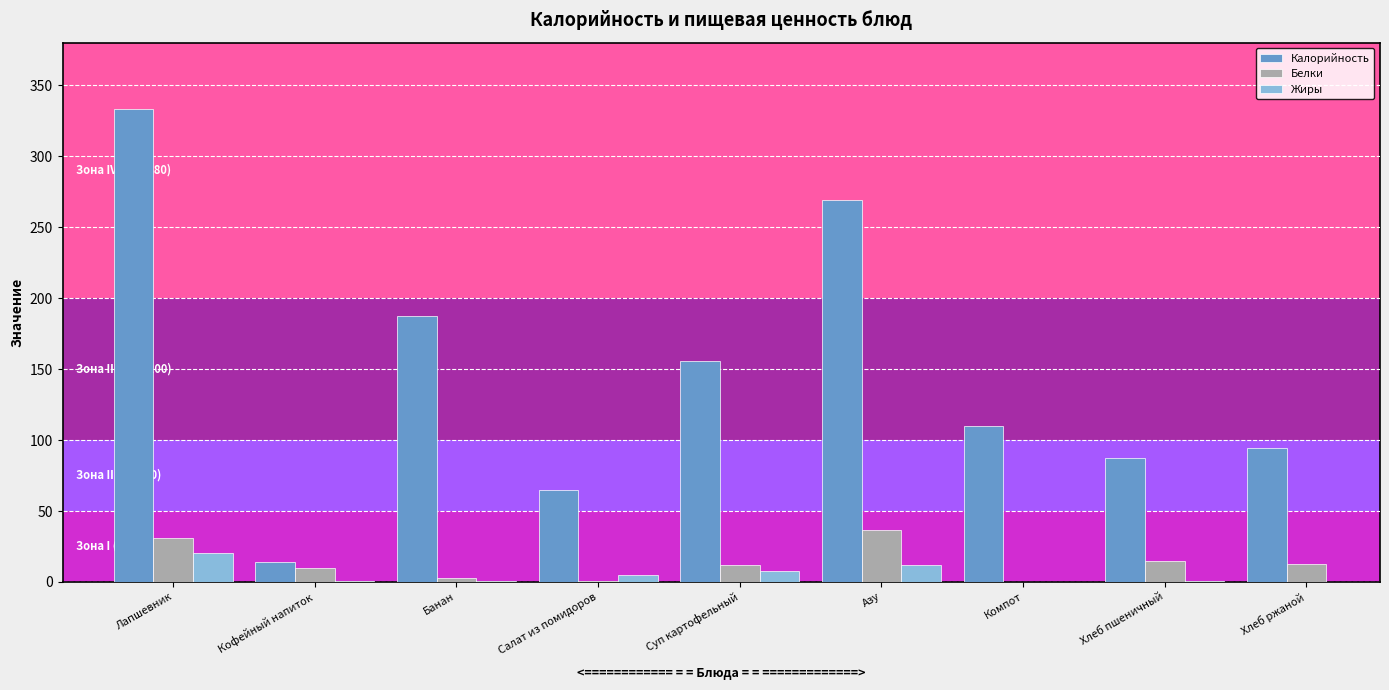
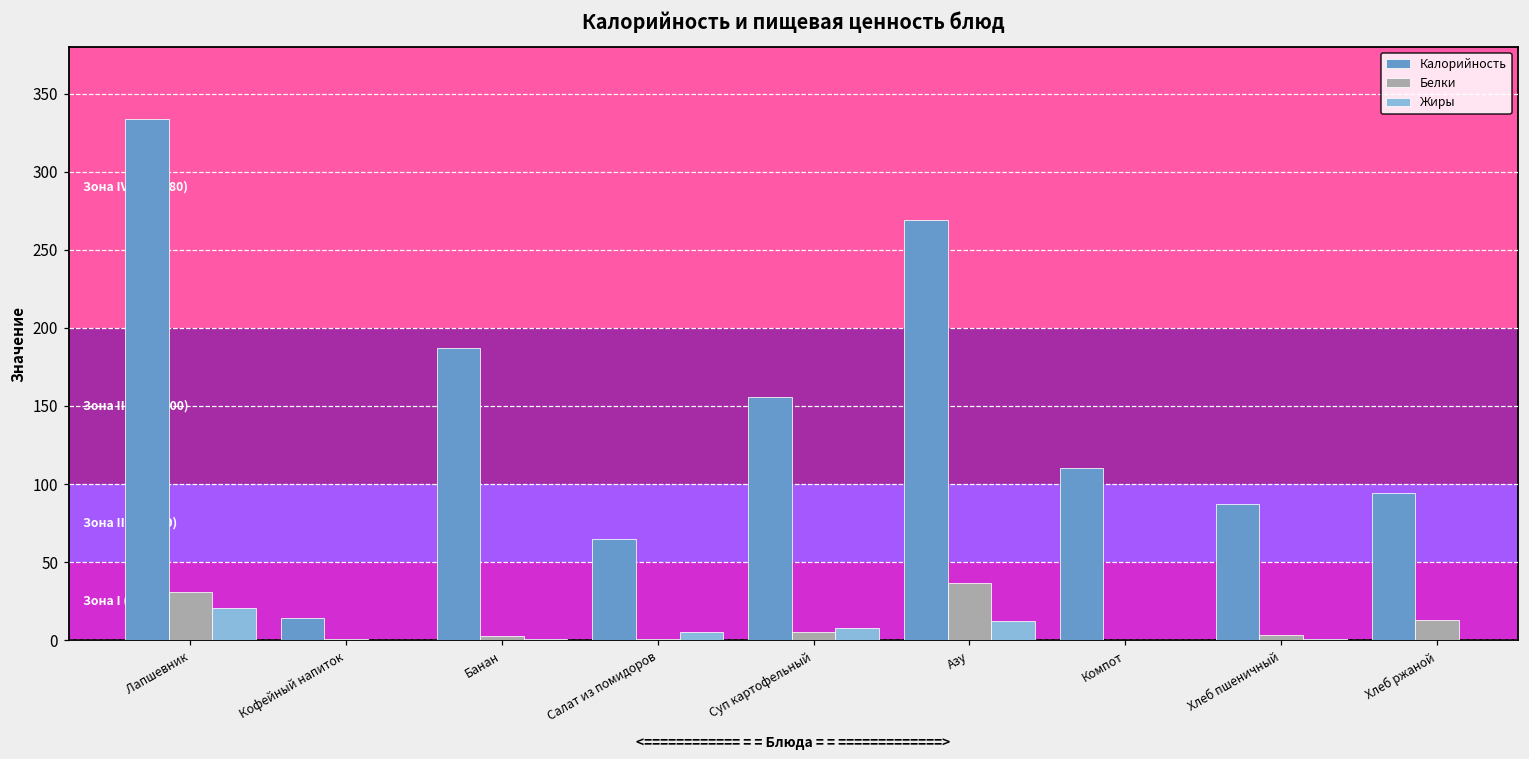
Белки, Кофейный напиток: 10 -> 1
Белки, Суп картофельный: 12 -> 6
Белки, Хлеб пшеничный: 15 -> 3
